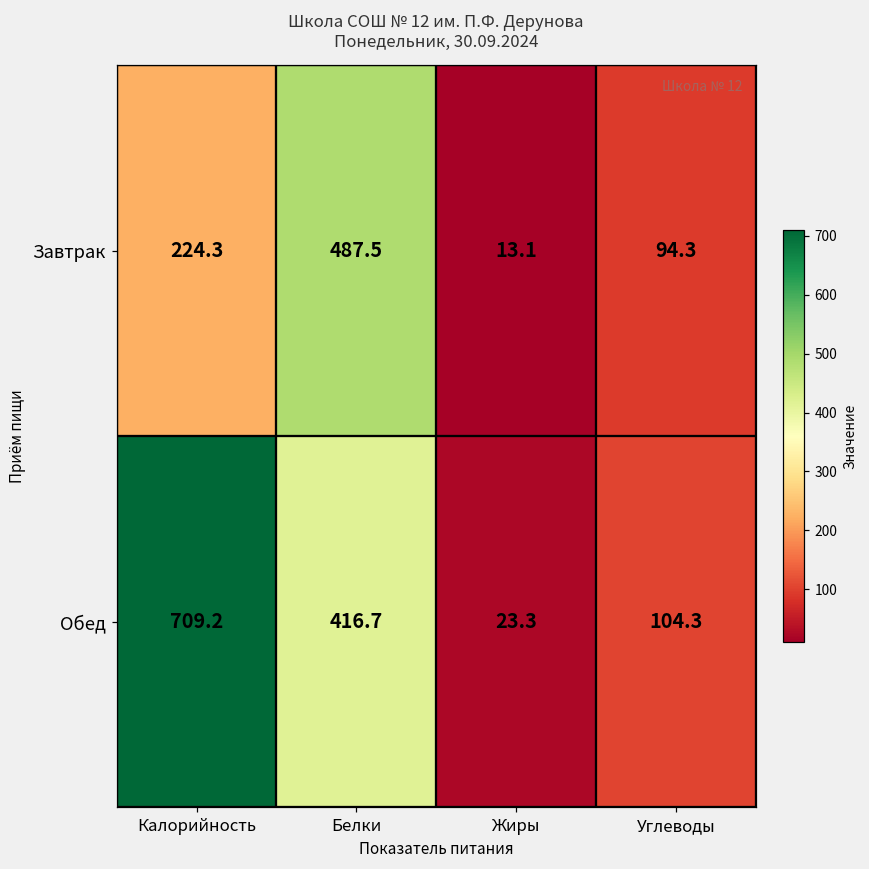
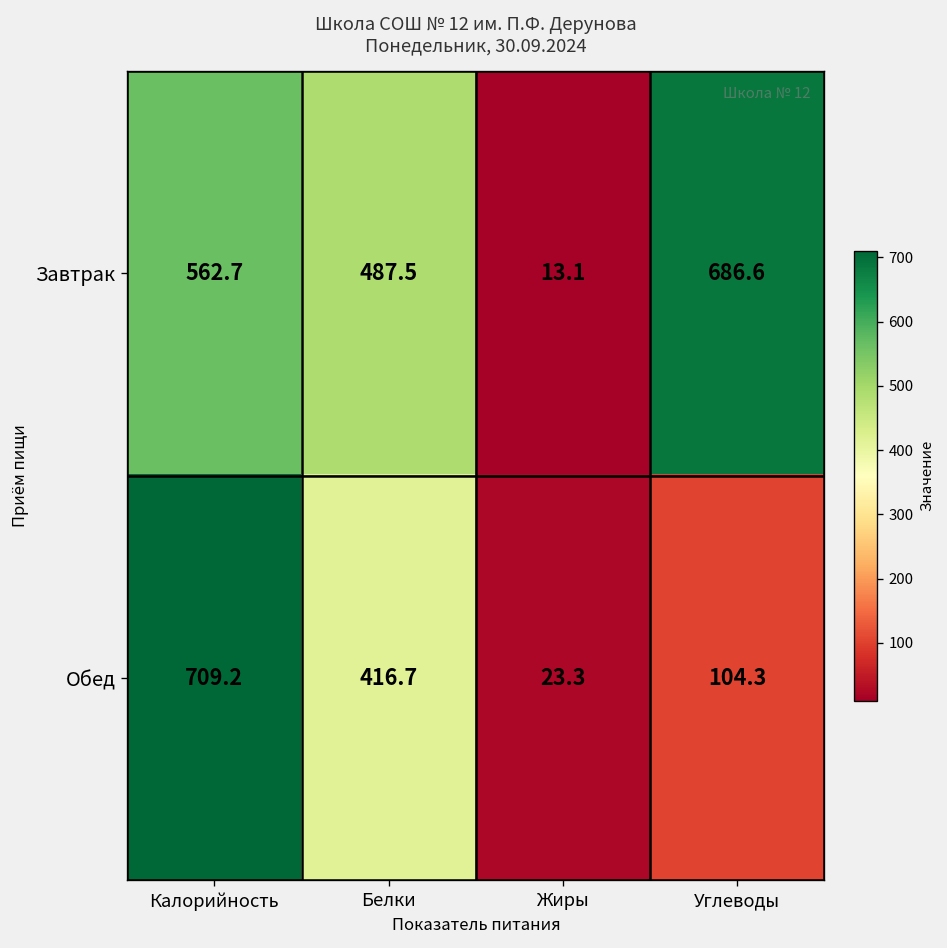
Завтрак, Калорийность: 224.3 -> 562.7
Завтрак, Углеводы: 94.3 -> 686.6
